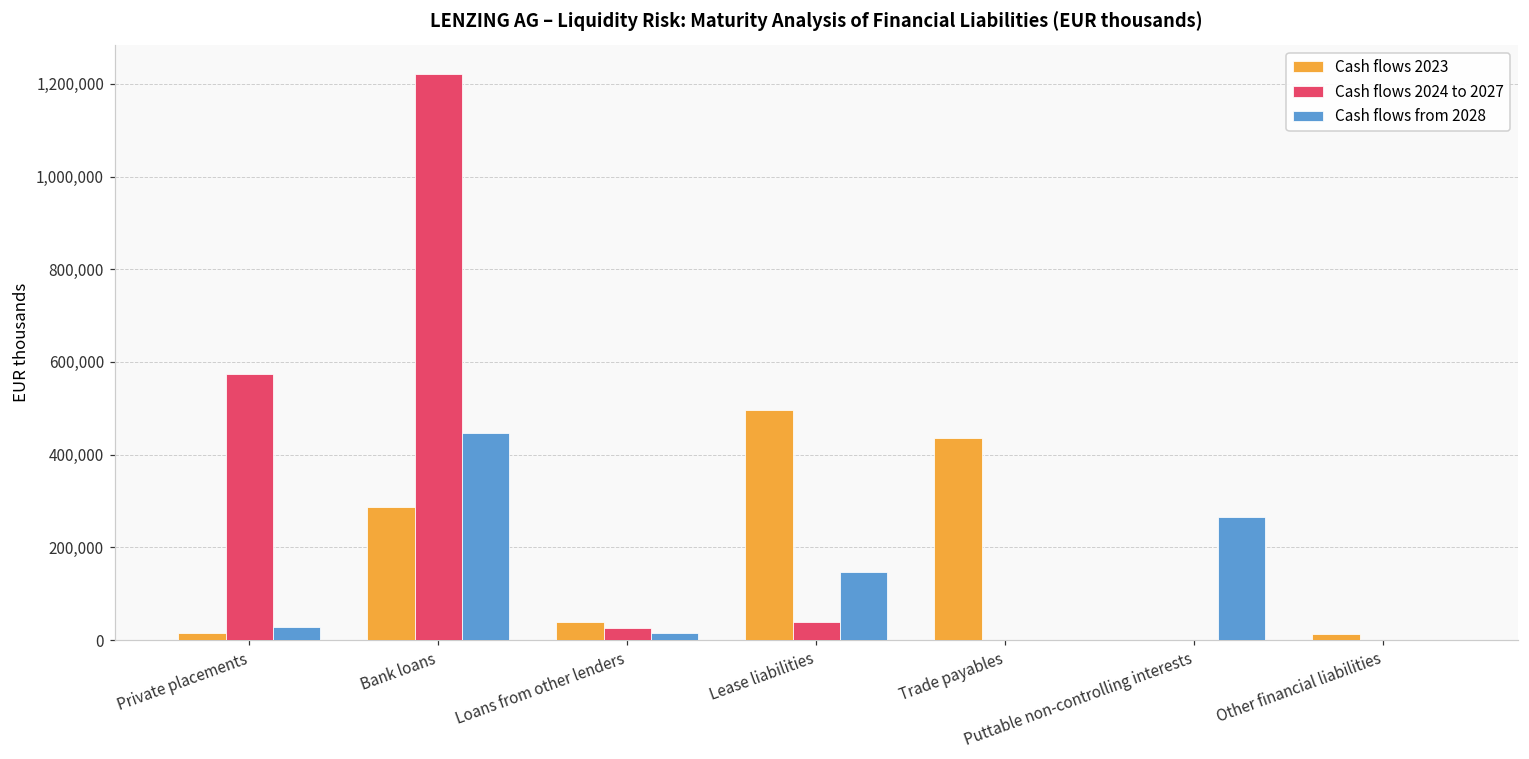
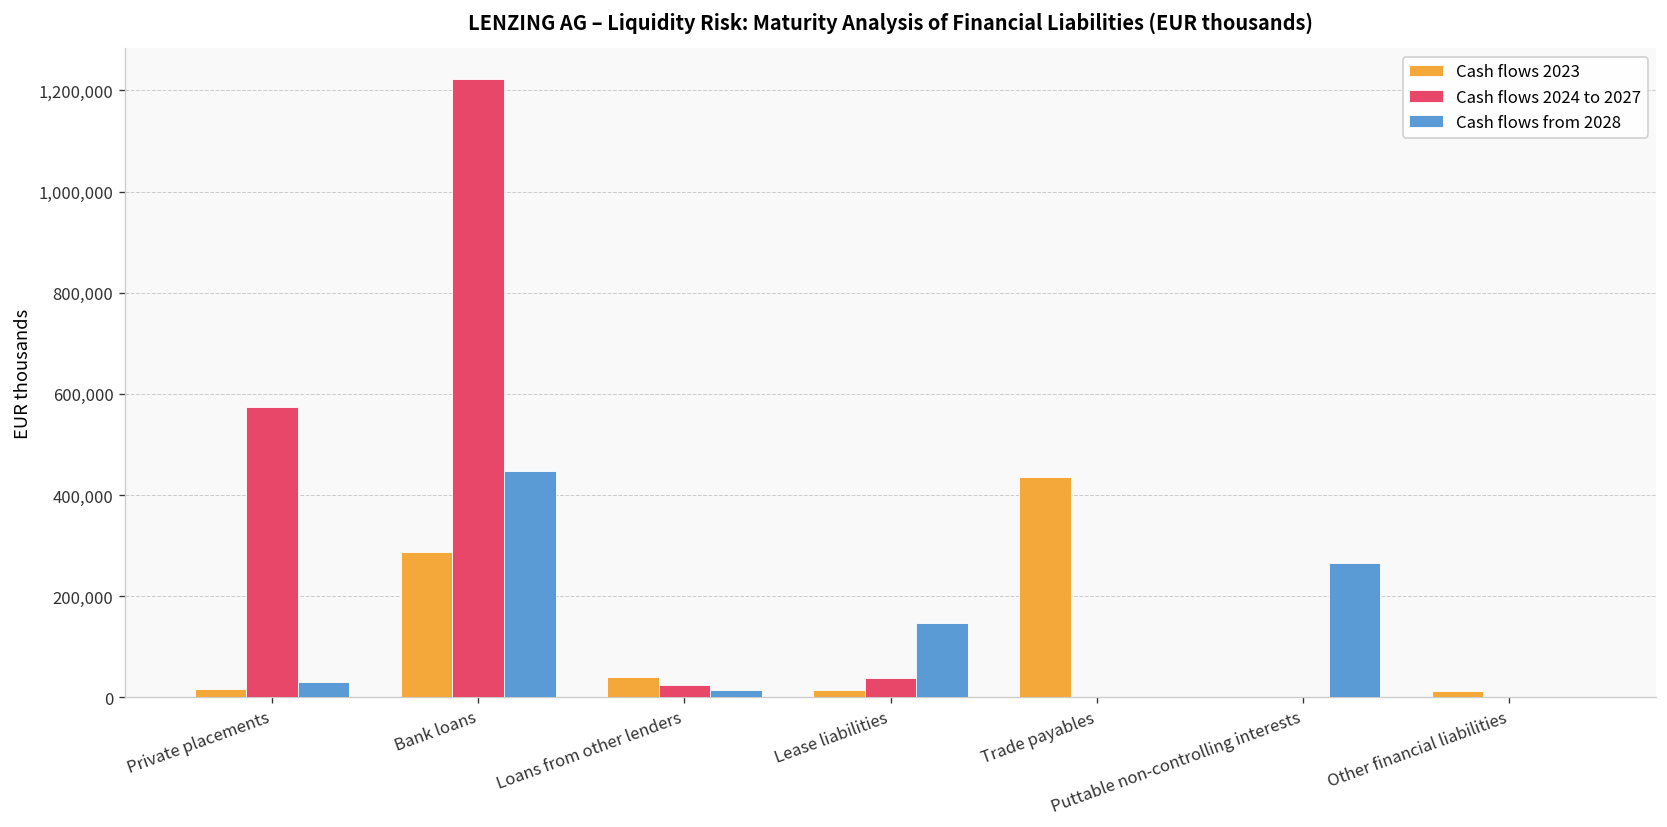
Cash flows 2023, Lease liabilities: 500,000 -> 10,000
